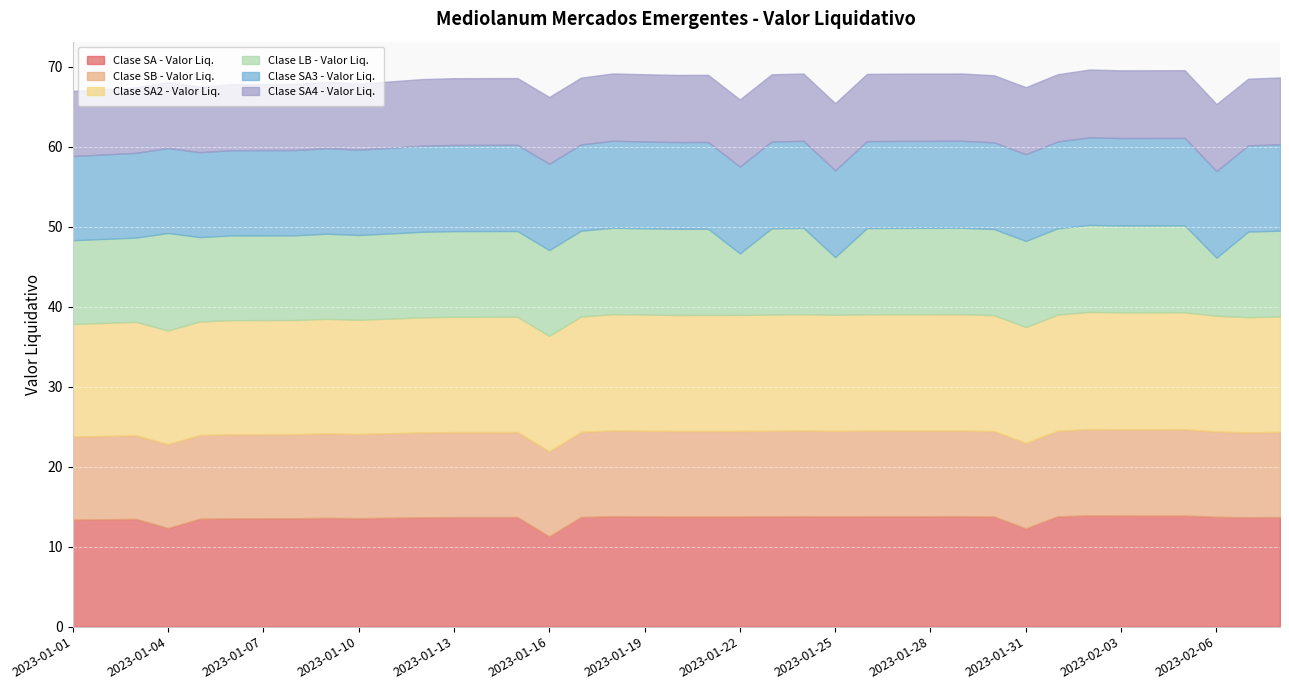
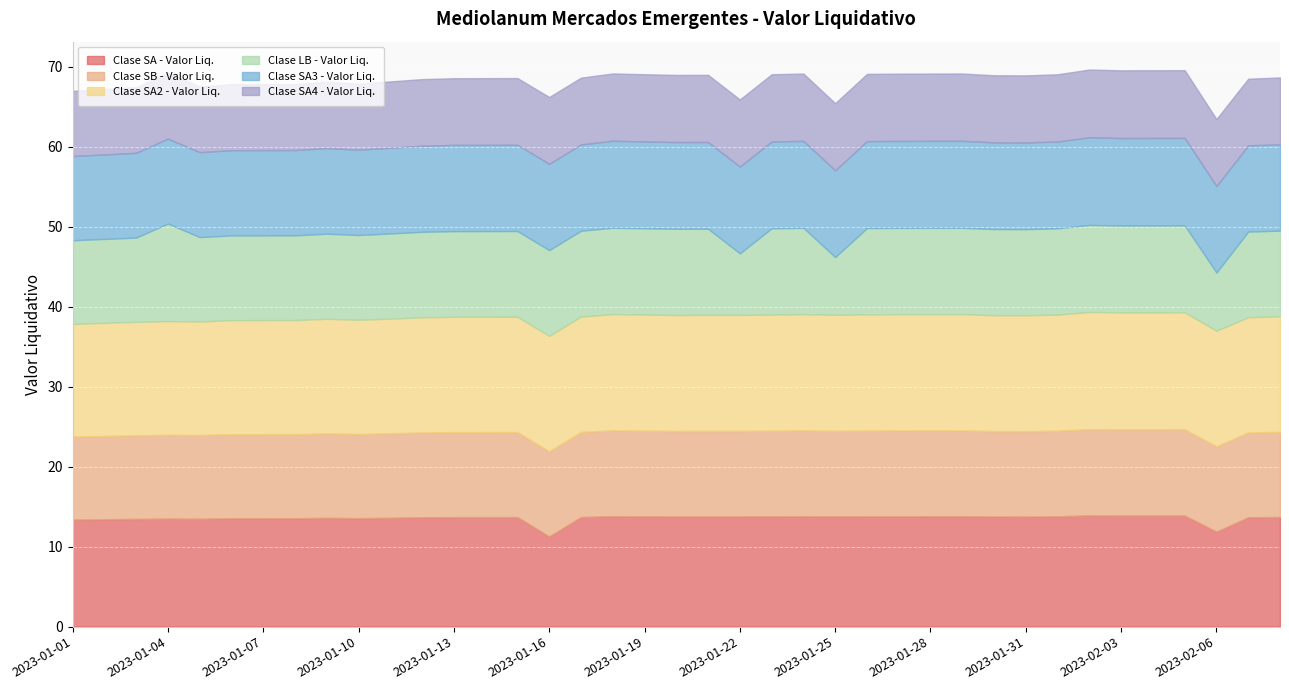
Clase SA - Valor Liq., 2023-01-04: 12 -> 14
Clase SA - Valor Liq., 2023-01-31: 12 -> 14
Clase SA - Valor Liq., 2023-02-06: 14 -> 12
